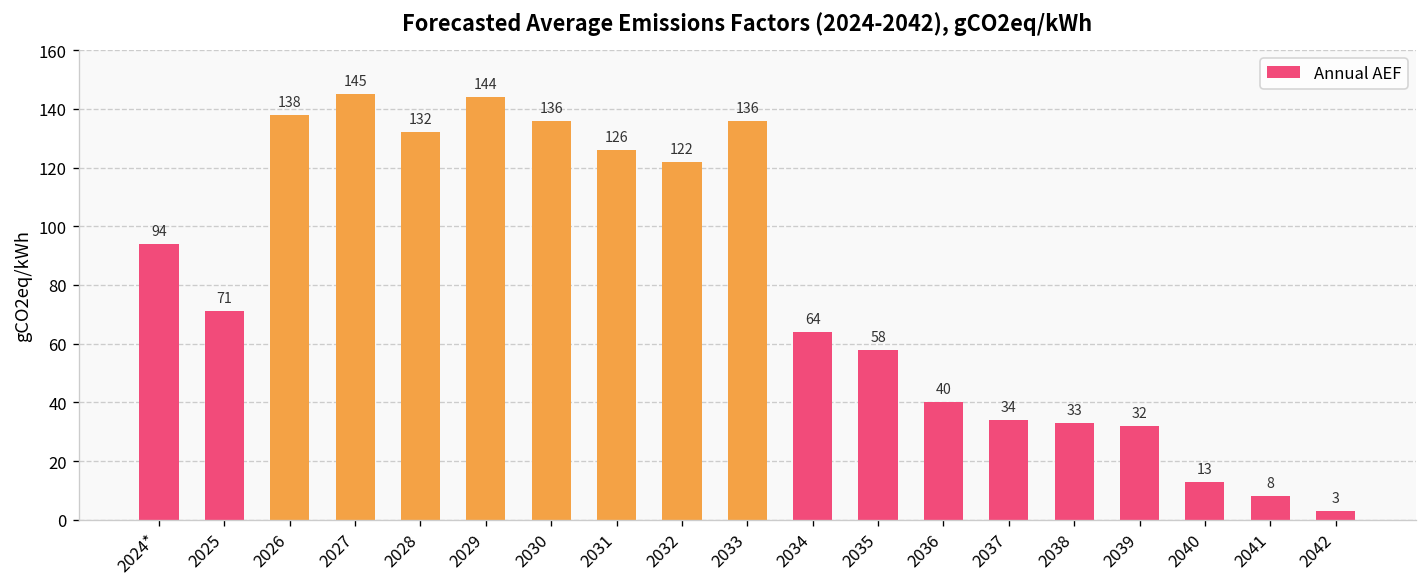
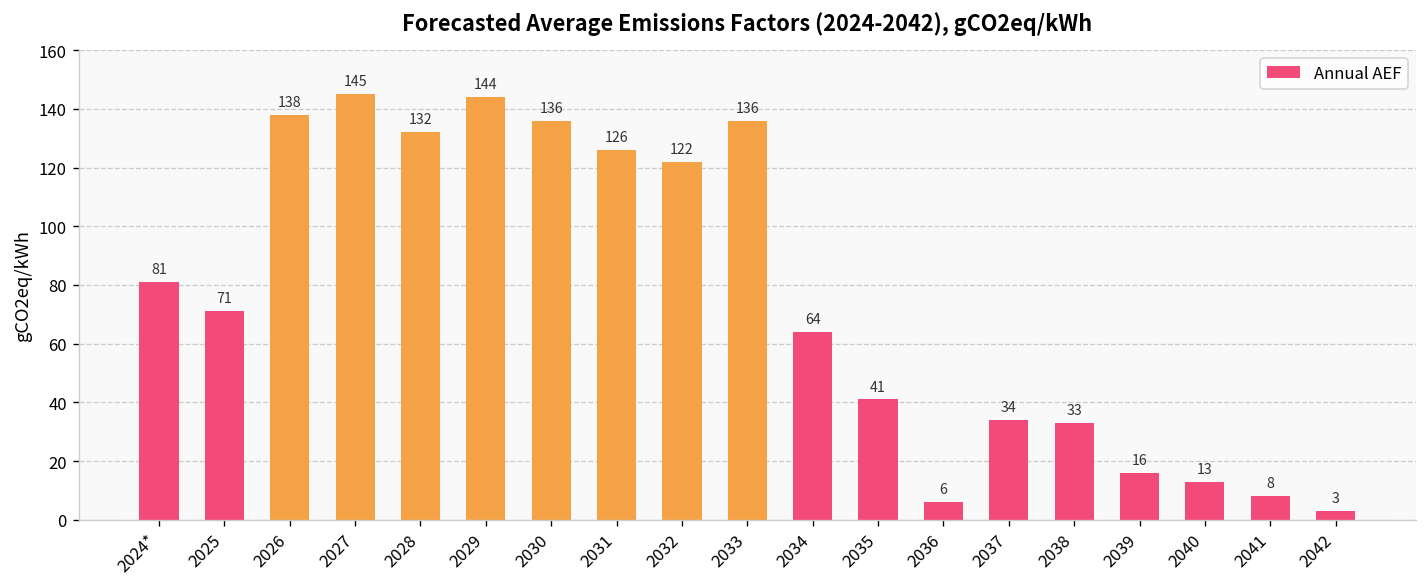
2024*: 94 -> 81
2035: 58 -> 41
2036: 40 -> 6
2039: 32 -> 16
